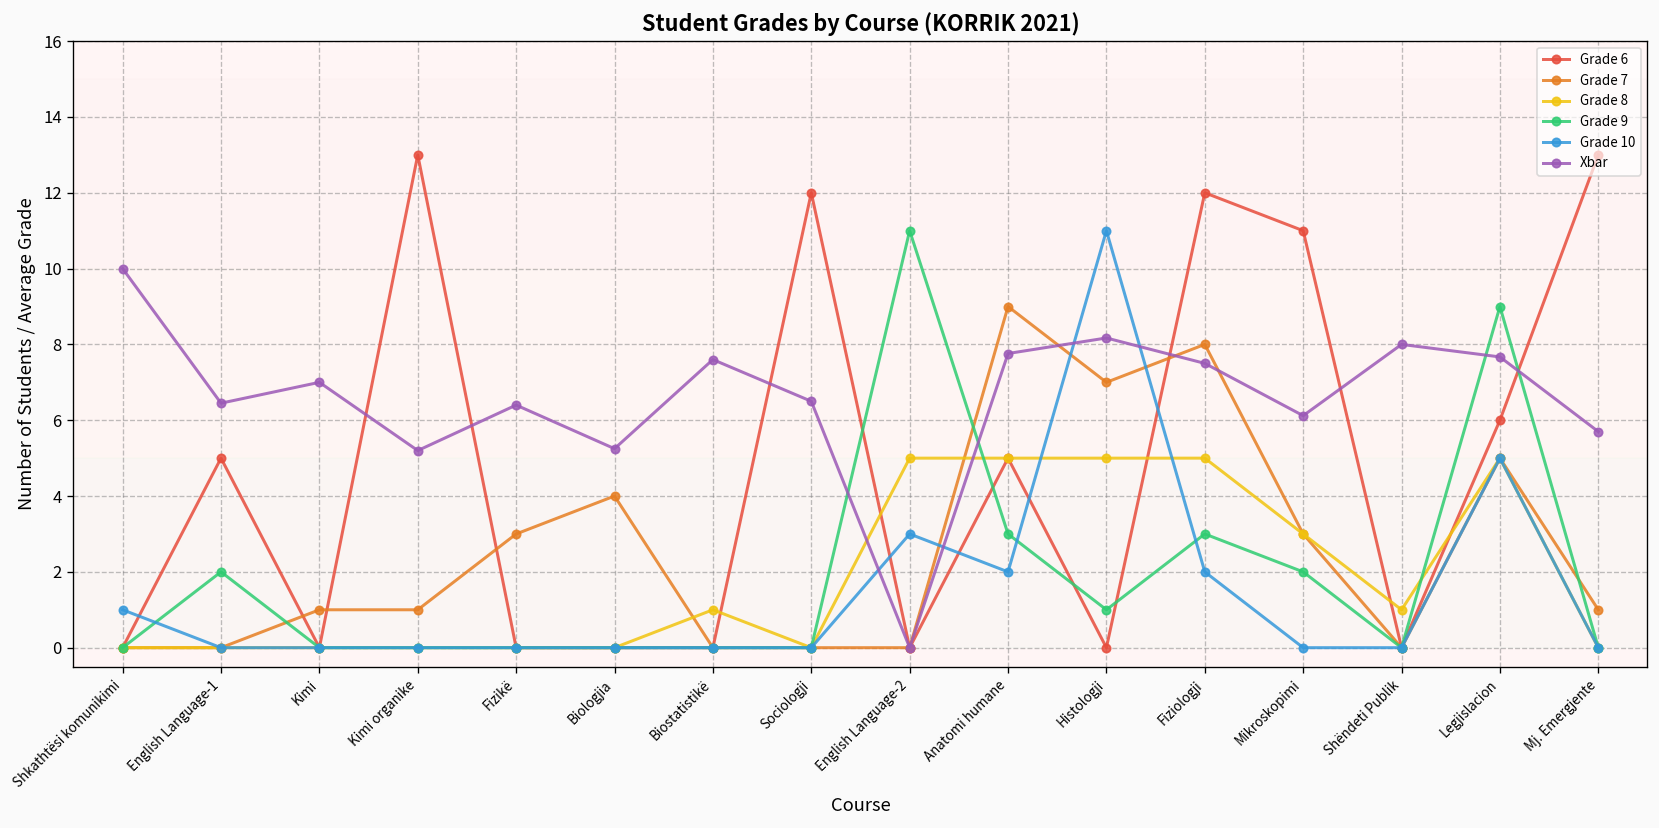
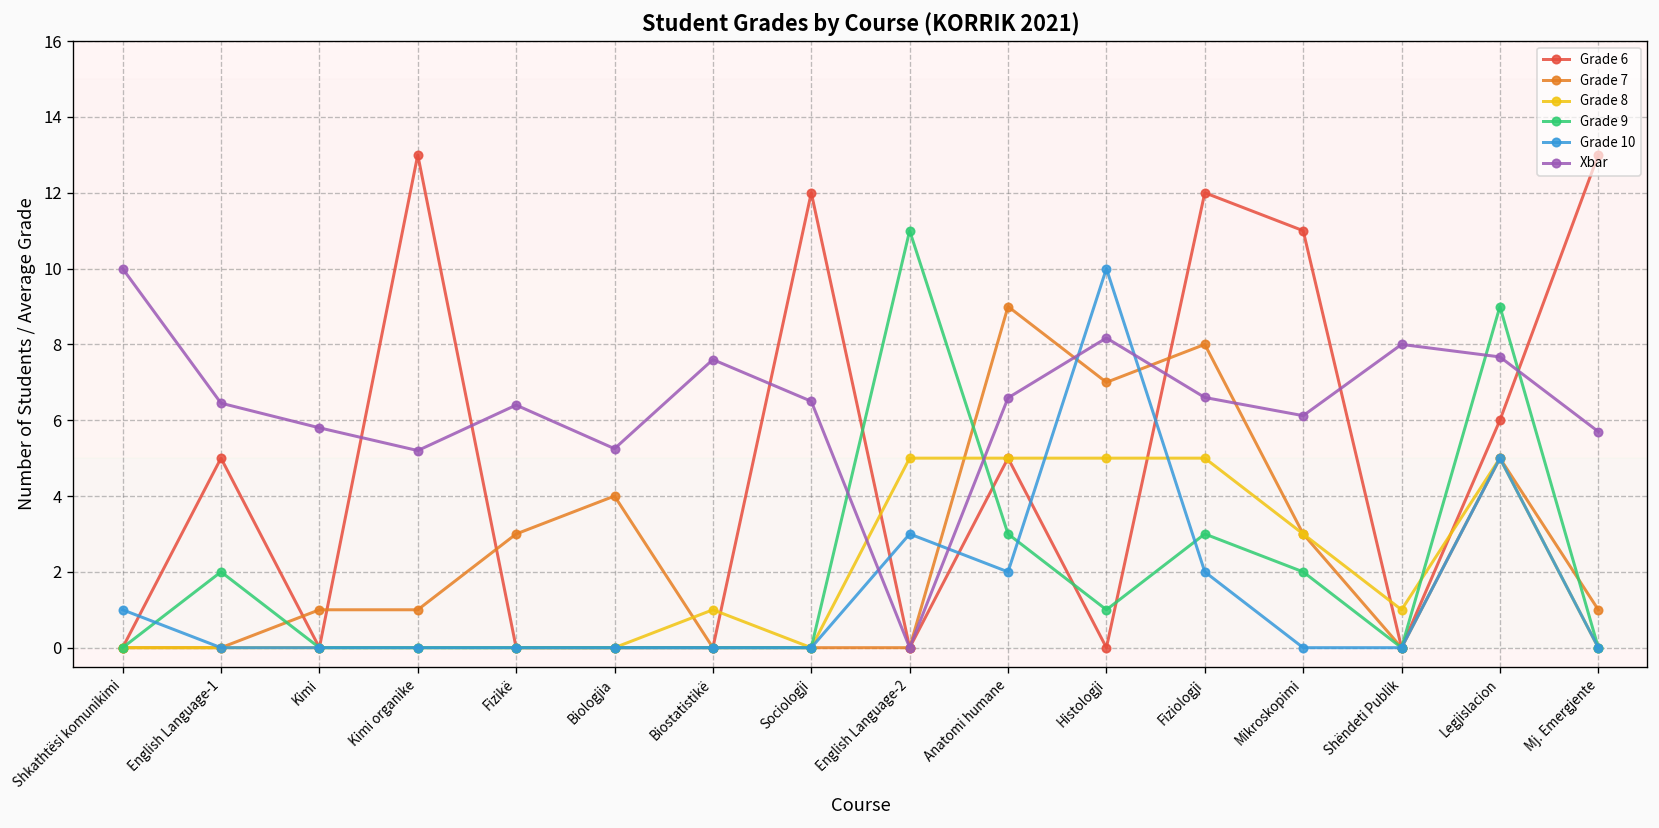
Xbar, Kimi: 7.0 -> 5.8
Xbar, Anatomi humane: 7.8 -> 6.6
Grade 10, Histologji: 11 -> 10
Xbar, Fiziologji: 7.5 -> 6.6
